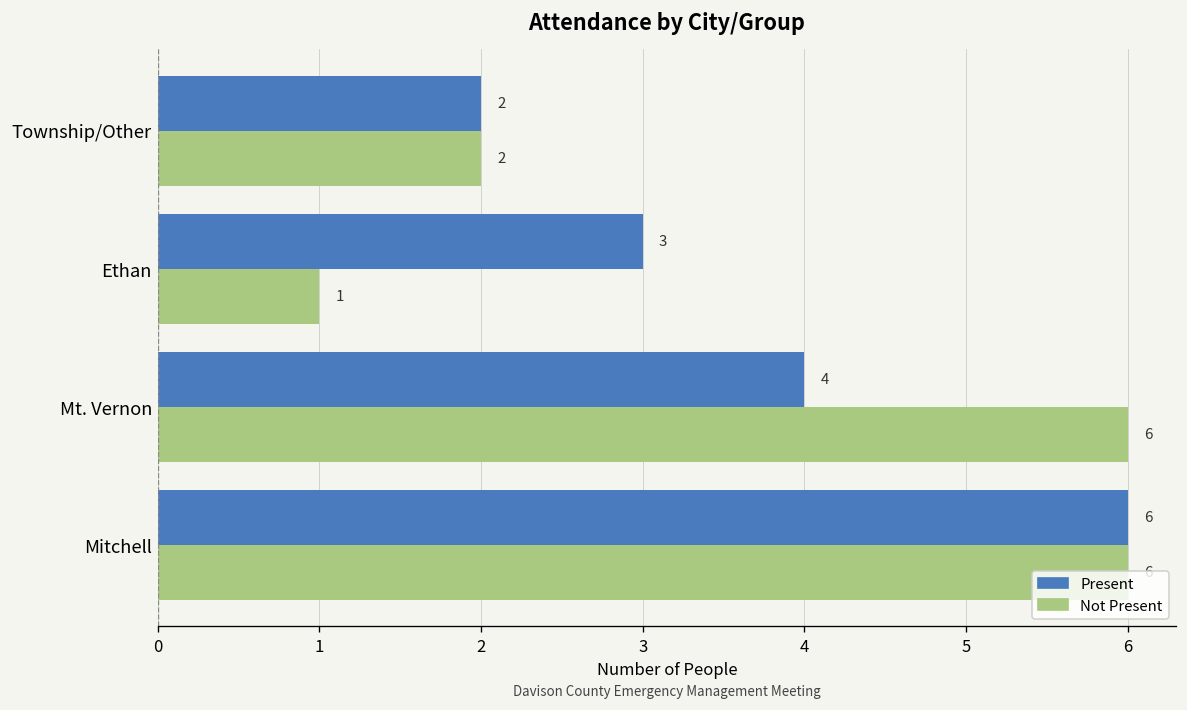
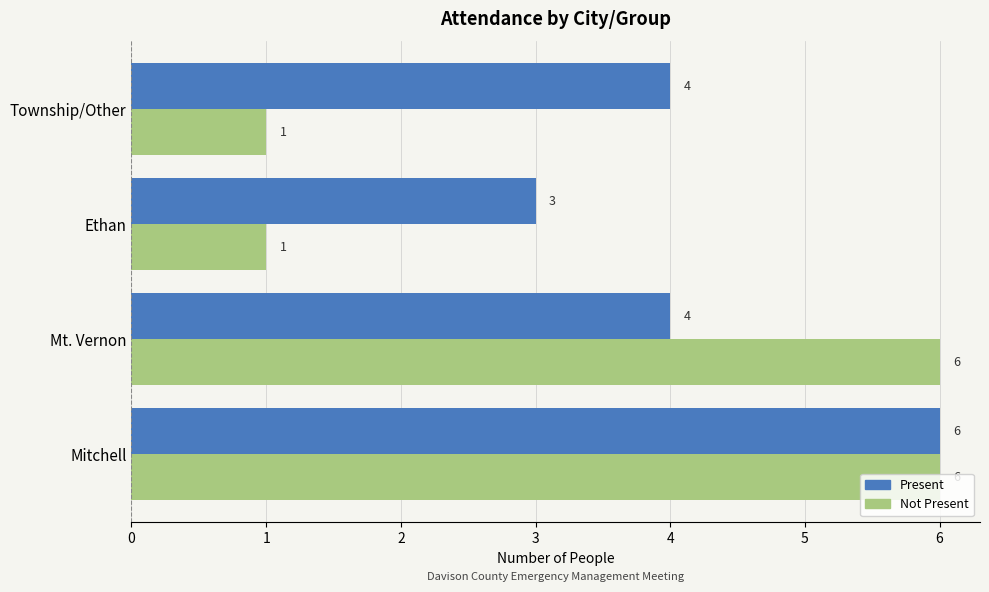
Present, Township/Other: 2 -> 4
Not Present, Township/Other: 2 -> 1
